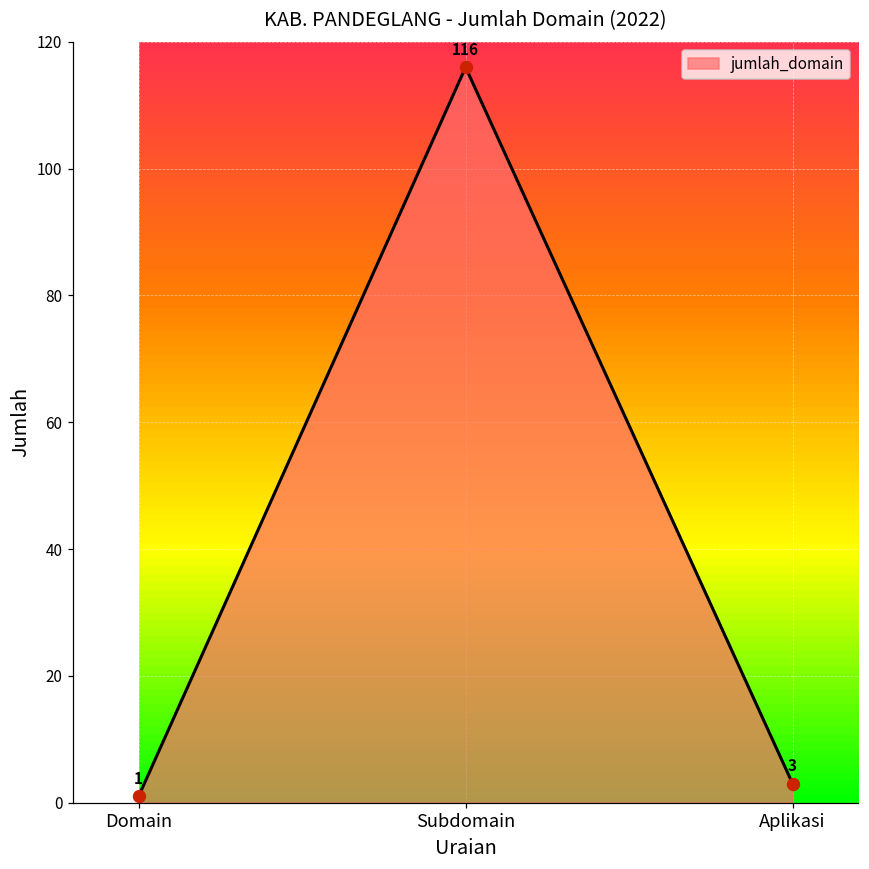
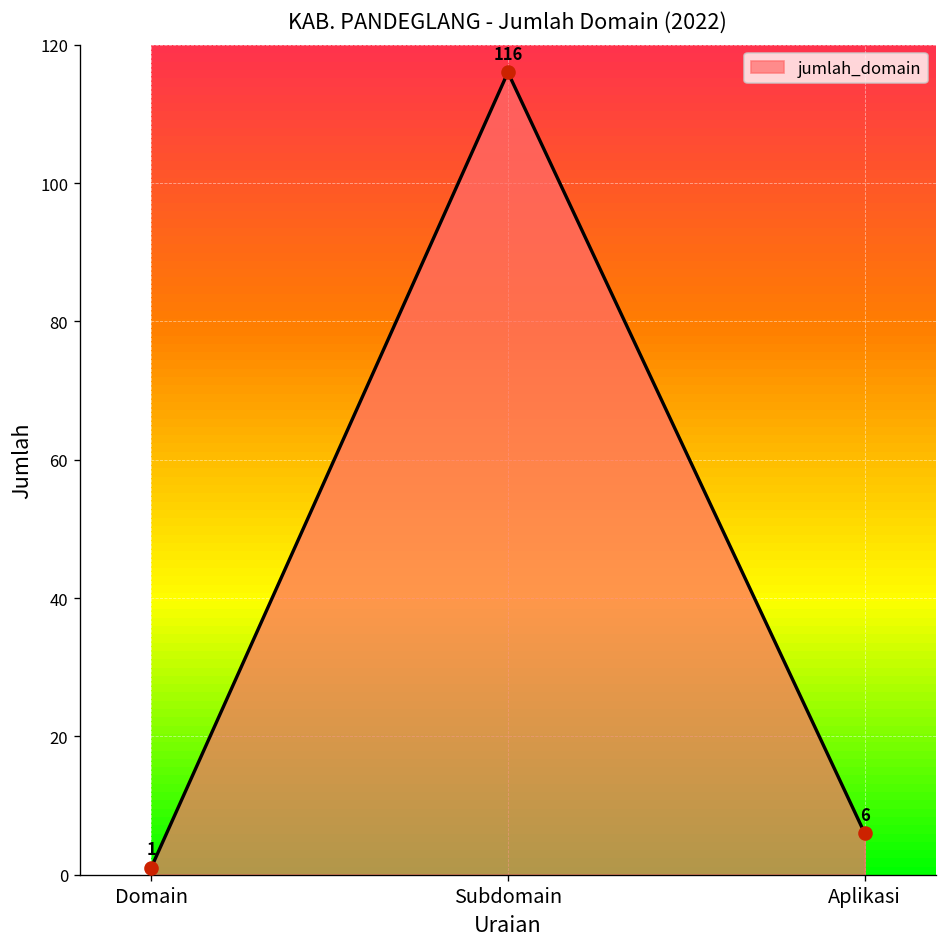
Aplikasi: 3 -> 6
